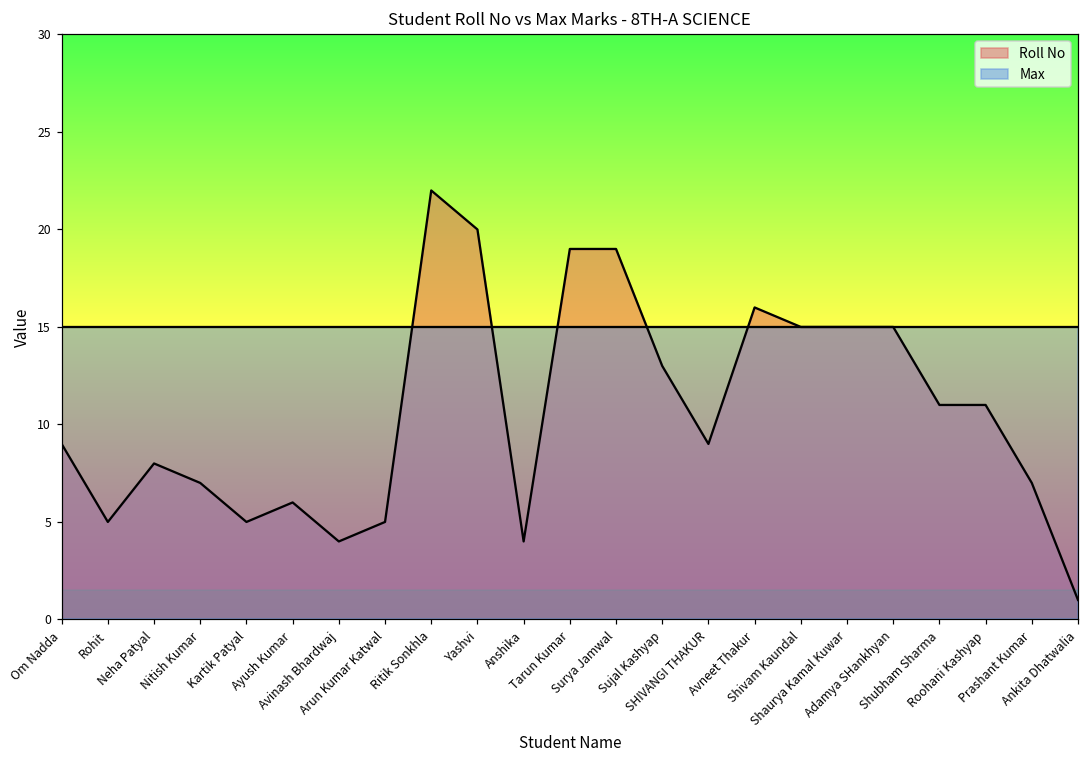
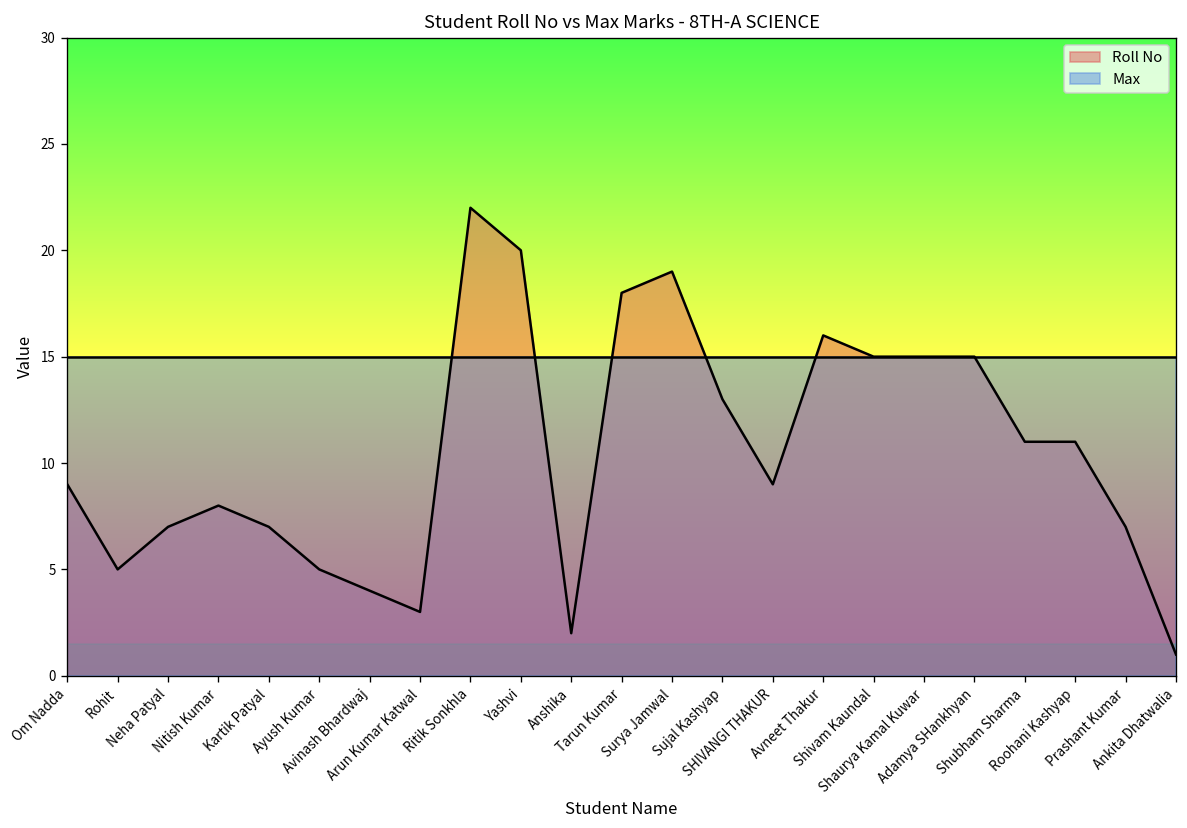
Roll No, Neha Patyal: 8 -> 7
Roll No, Nitish Kumar: 7 -> 8
Roll No, Kartik Patyal: 5 -> 7
Roll No, Ayush Kumar: 6 -> 5
Roll No, Arun Kumar Katwal: 5 -> 3
Roll No, Anshika: 4 -> 2
Roll No, Tarun Kumar: 19 -> 18
